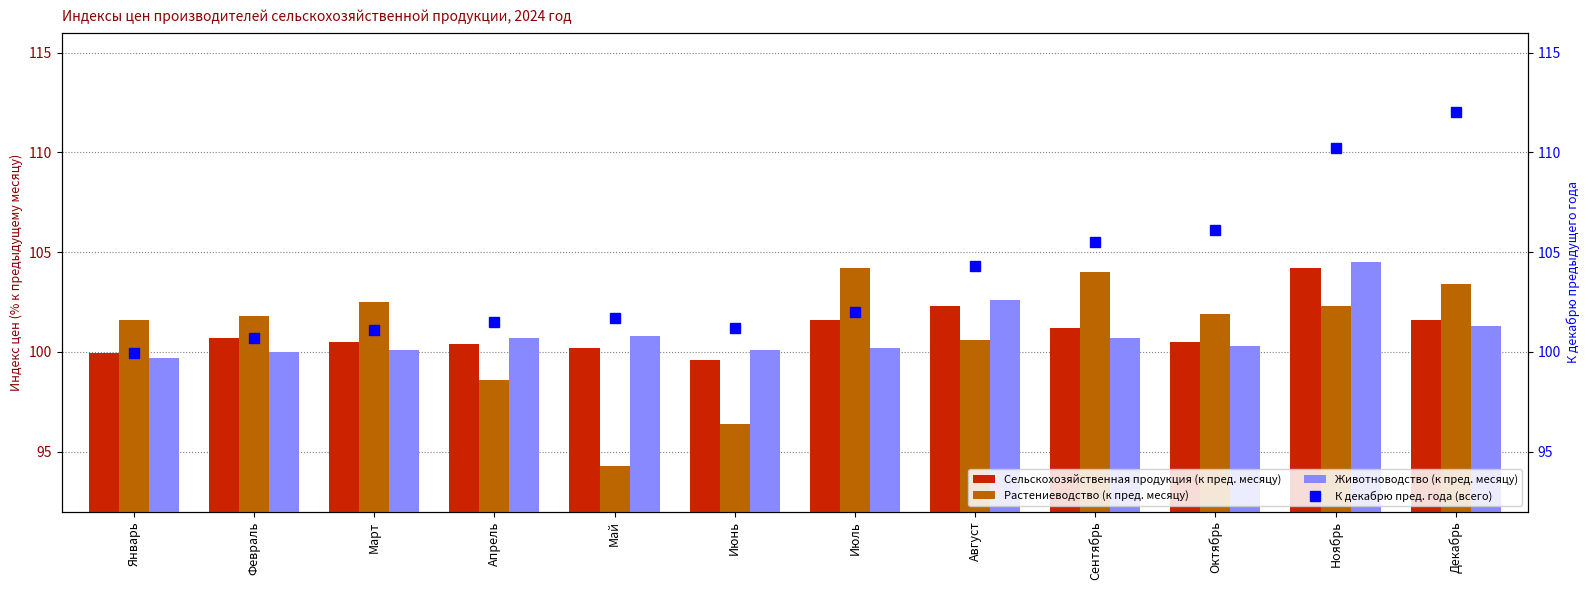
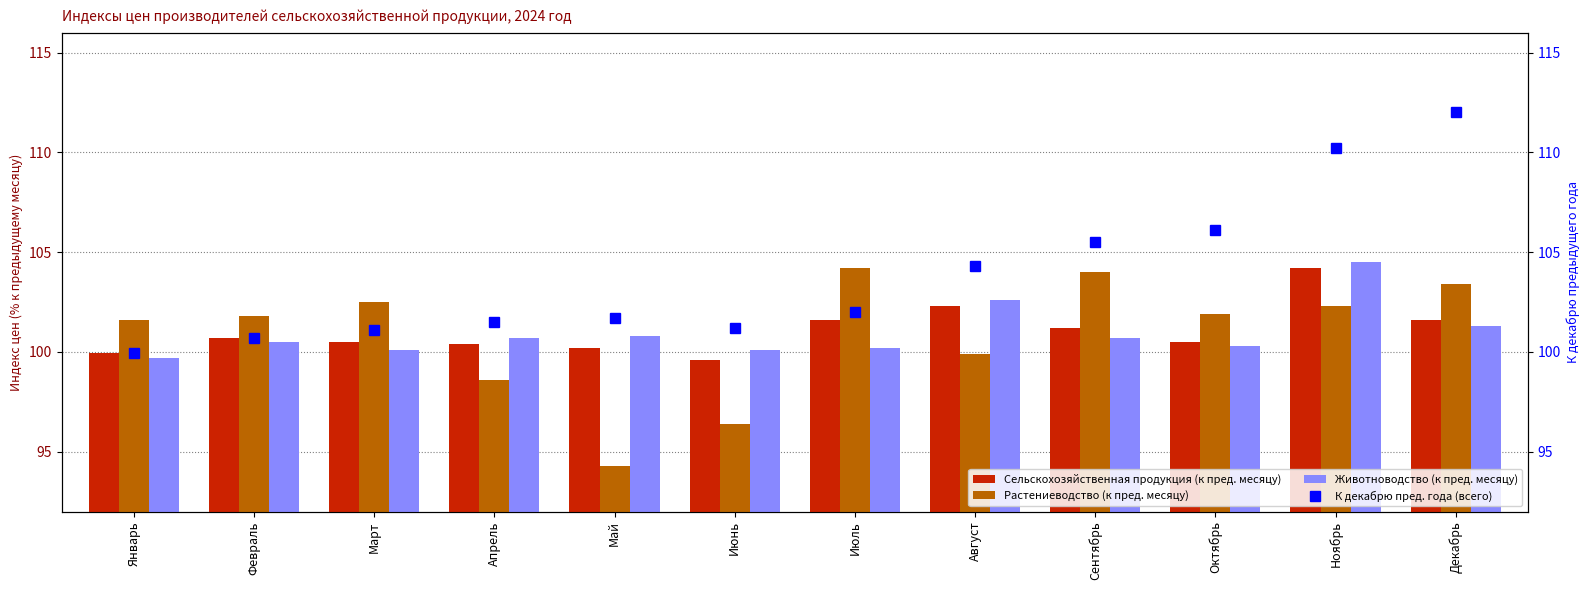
Животноводство (к пред. месяцу), Февраль: 100.0 -> 100.5
Растениеводство (к пред. месяцу), Август: 100.6 -> 99.9
